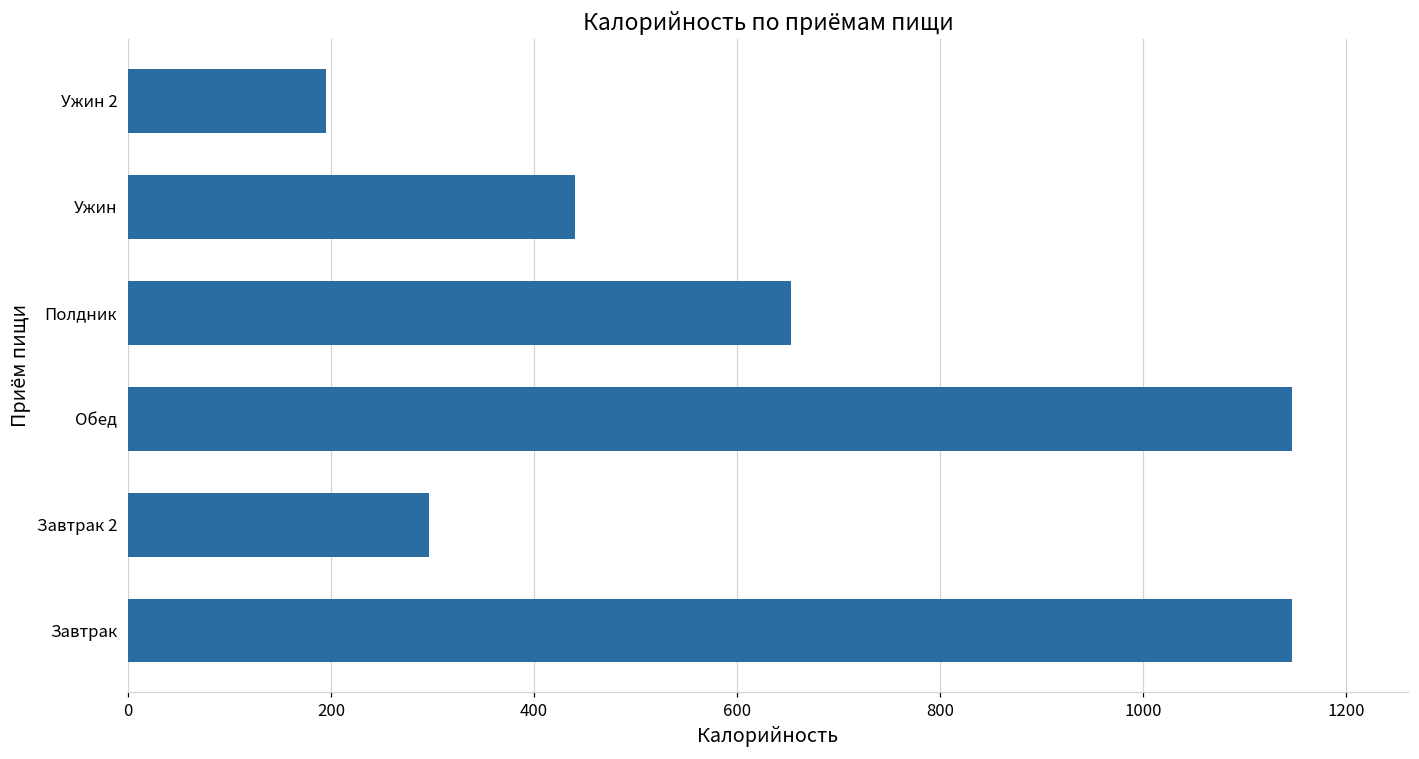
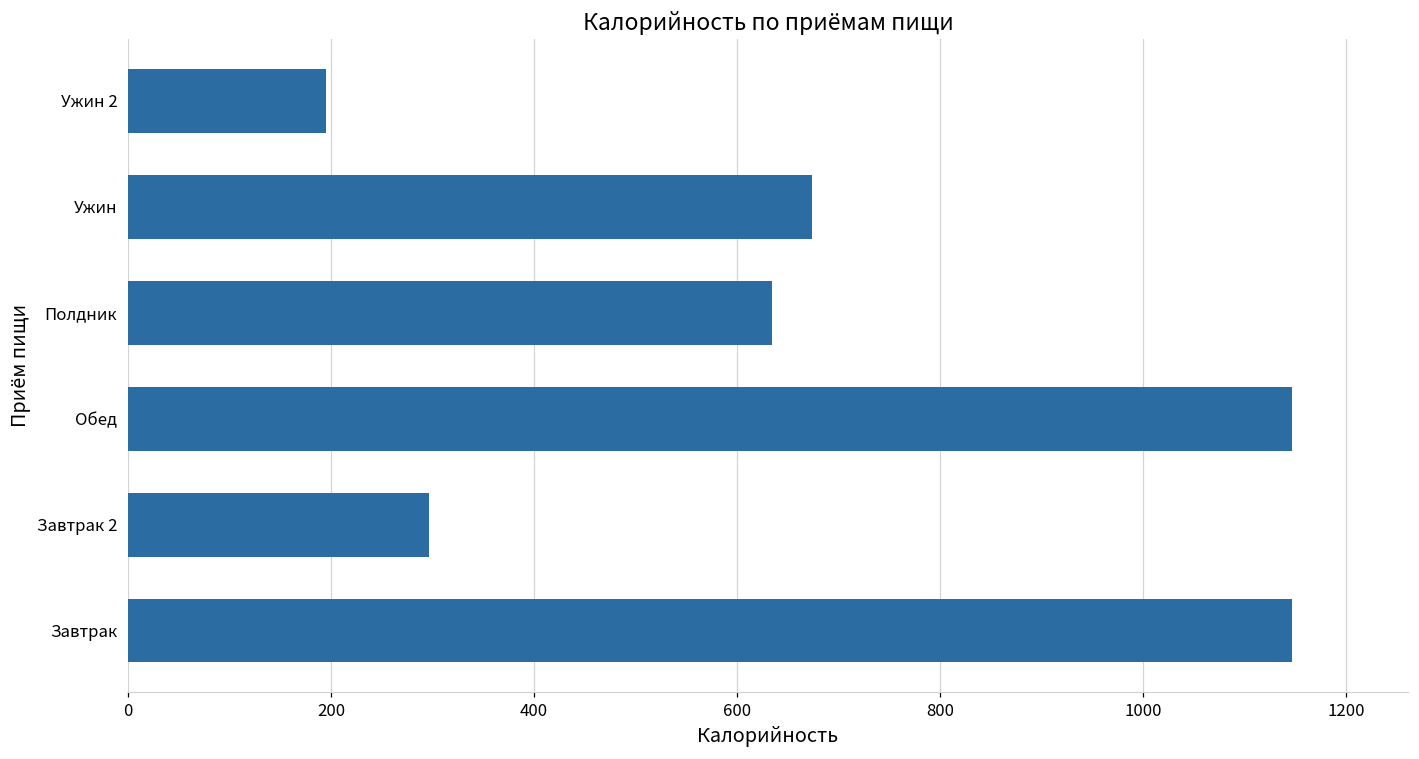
Ужин: 440 -> 670
Полдник: 650 -> 630
